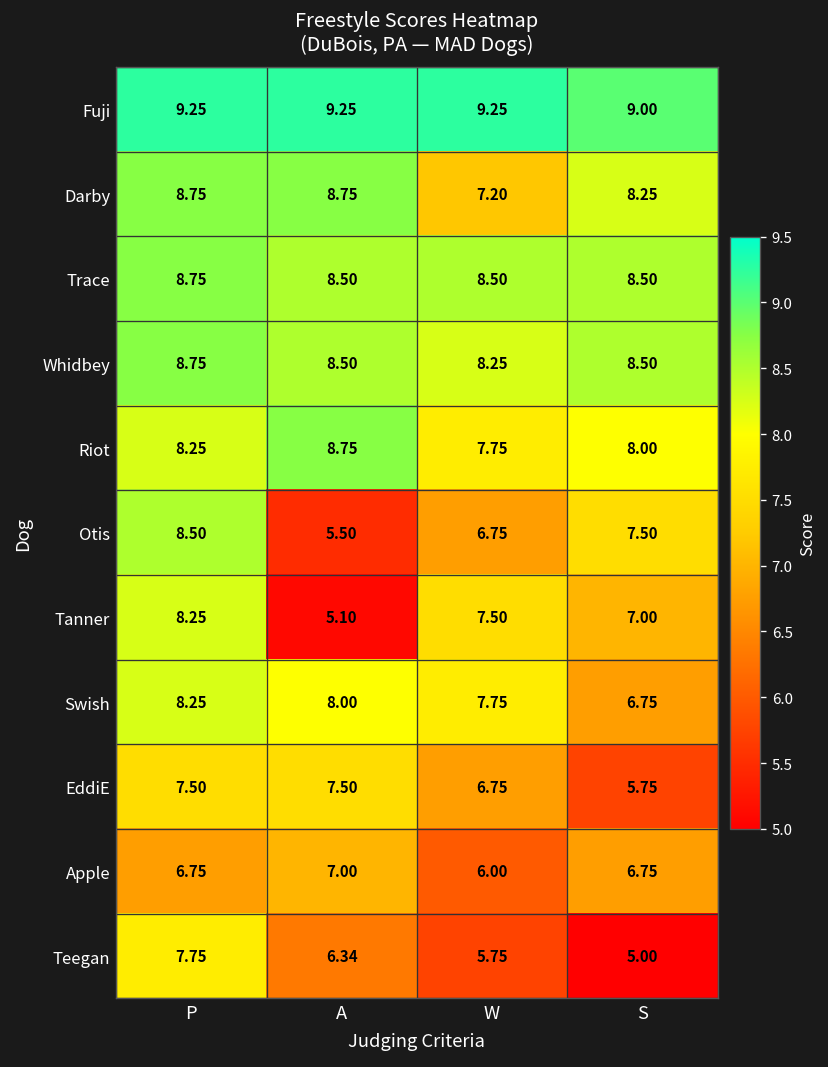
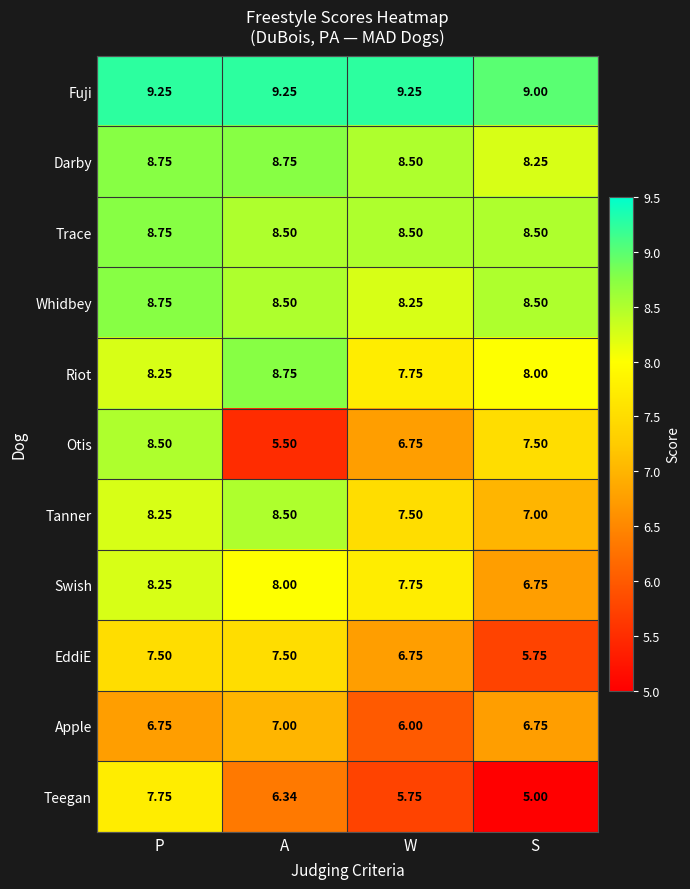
Darby, W: 7.20 -> 8.50
Tanner, A: 5.10 -> 8.50
